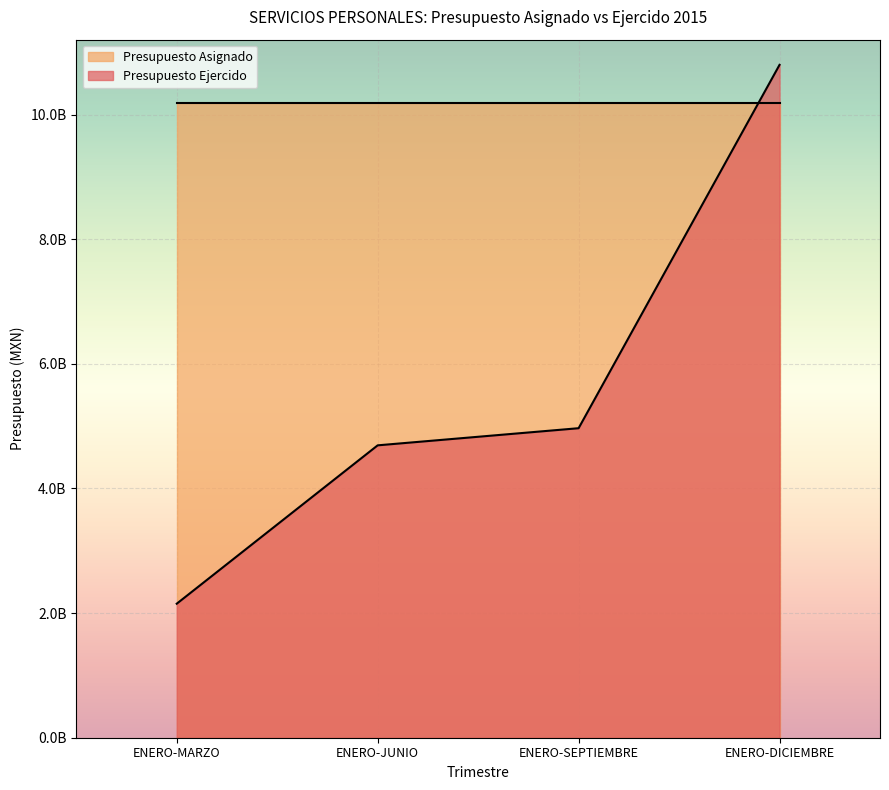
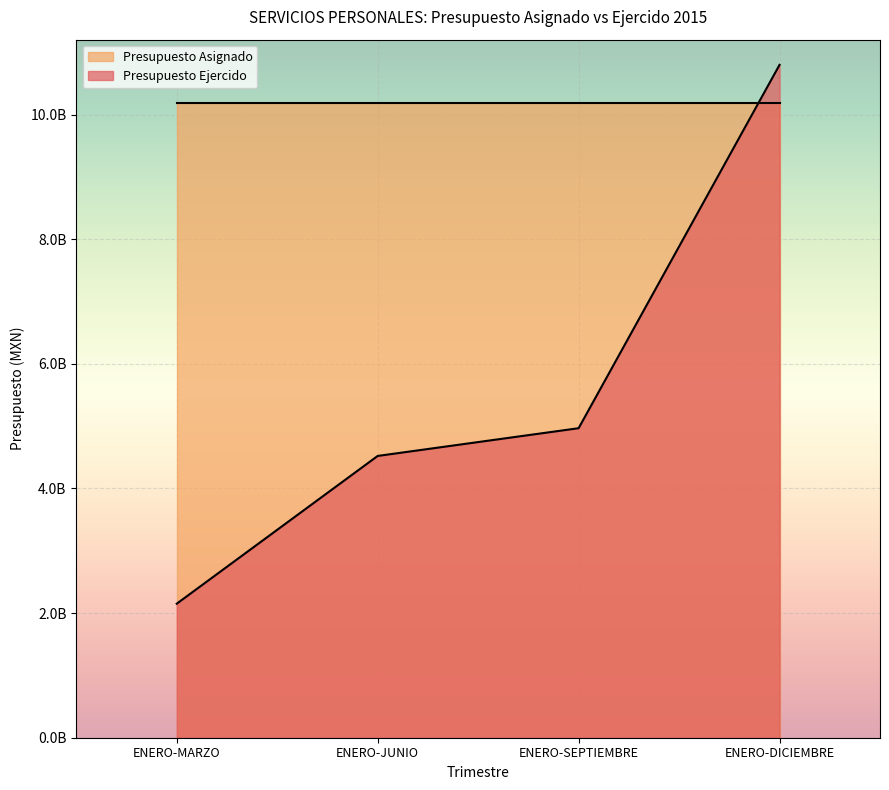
Presupuesto Ejercido, ENERO-JUNIO: 4700000000 -> 4500000000
